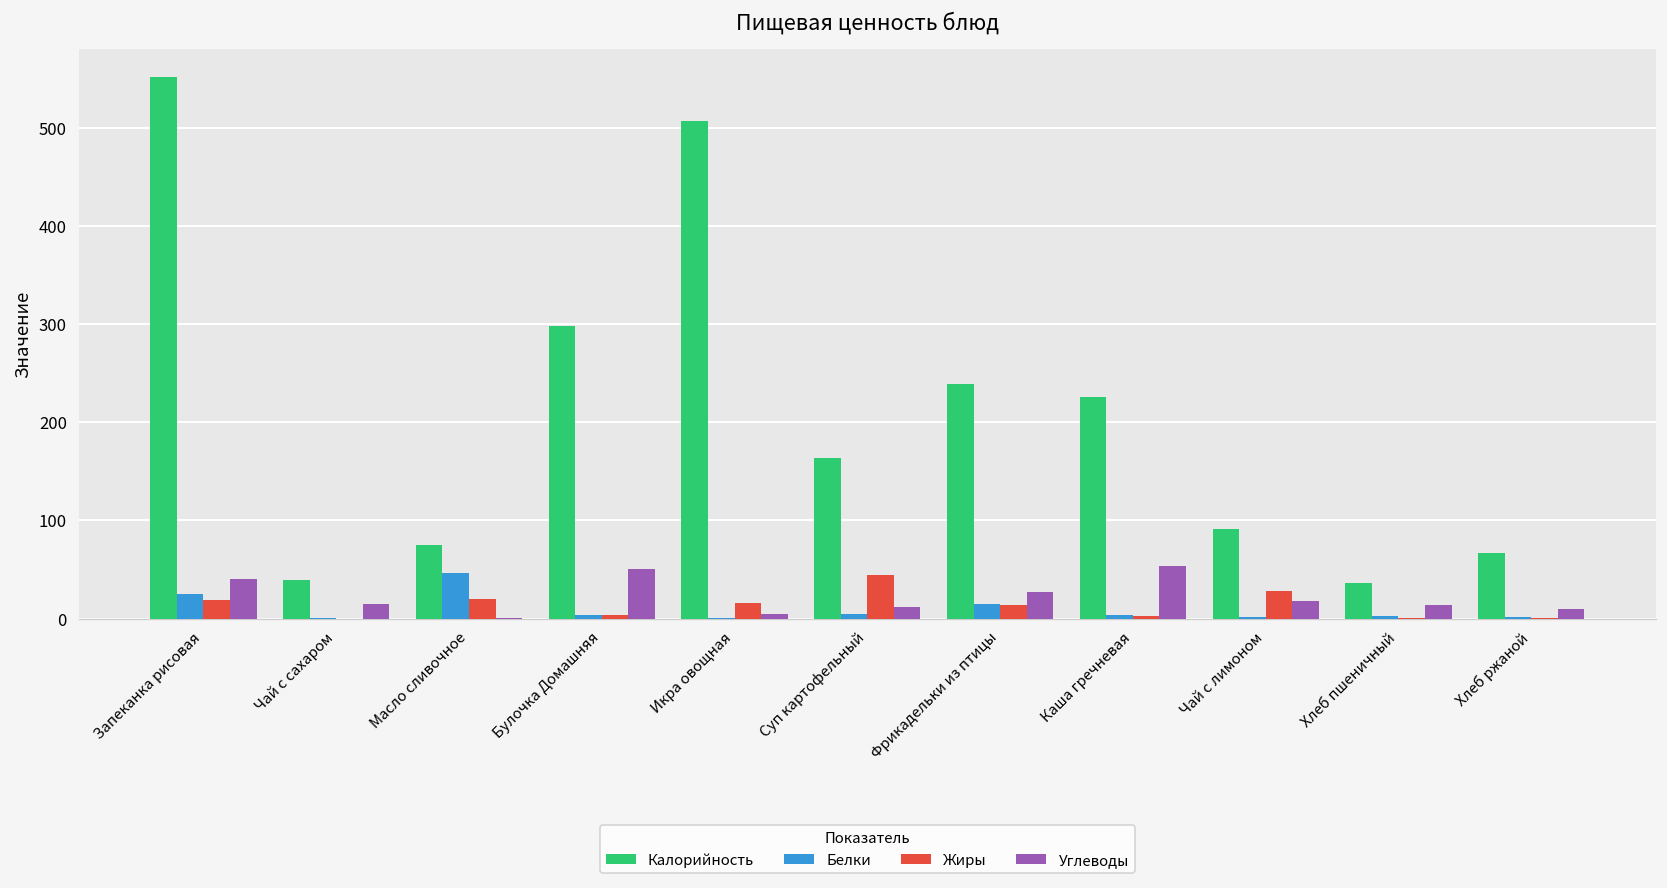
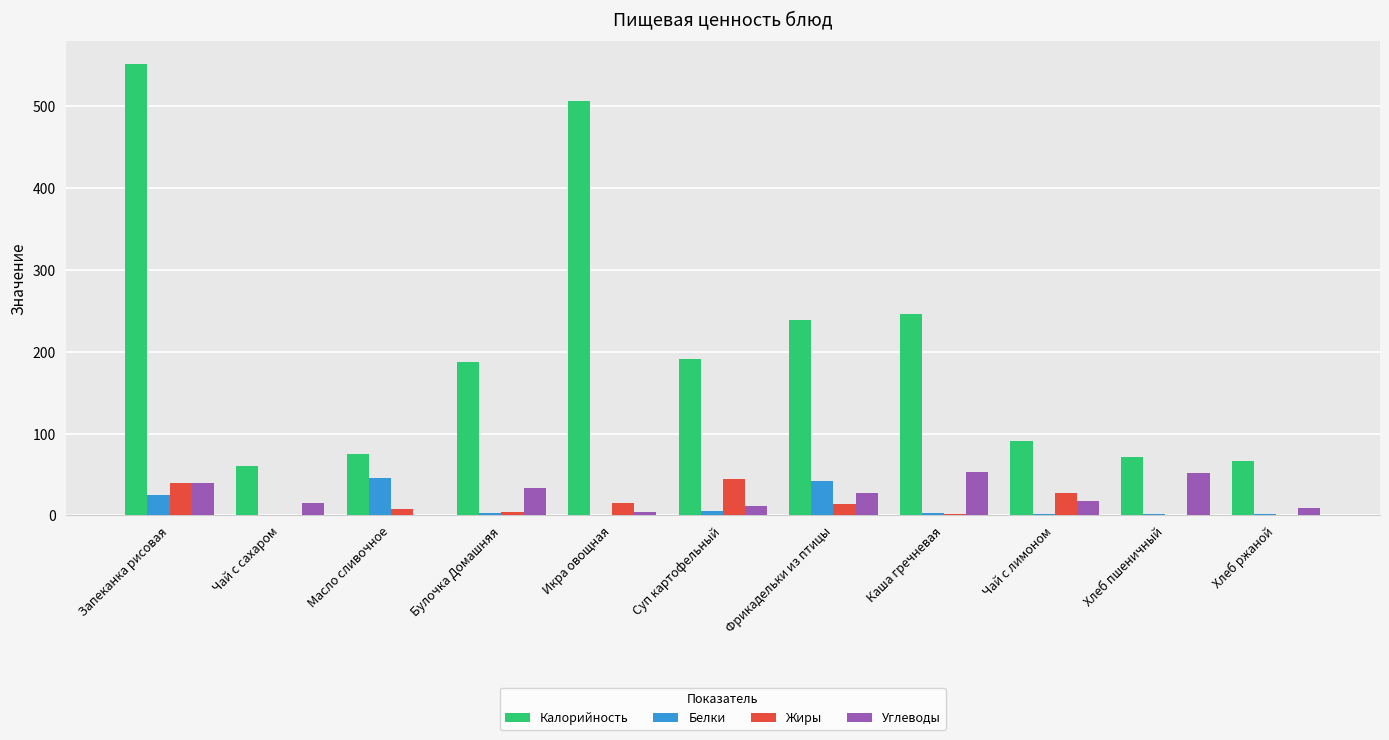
Жиры, Запеканка рисовая: 20 -> 40
Калорийность, Чай с сахаром: 40 -> 60
Жиры, Масло сливочное: 20 -> 10
Калорийность, Булочка Домашняя: 300 -> 190
Углеводы, Булочка Домашняя: 50 -> 30
Калорийность, Суп картофельный: 160 -> 190
Белки, Фрикадельки из птицы: 10 -> 40
Калорийность, Каша гречневая: 230 -> 250
Калорийность, Хлеб пшеничный: 40 -> 70
Углеводы, Хлеб пшеничный: 10 -> 50
